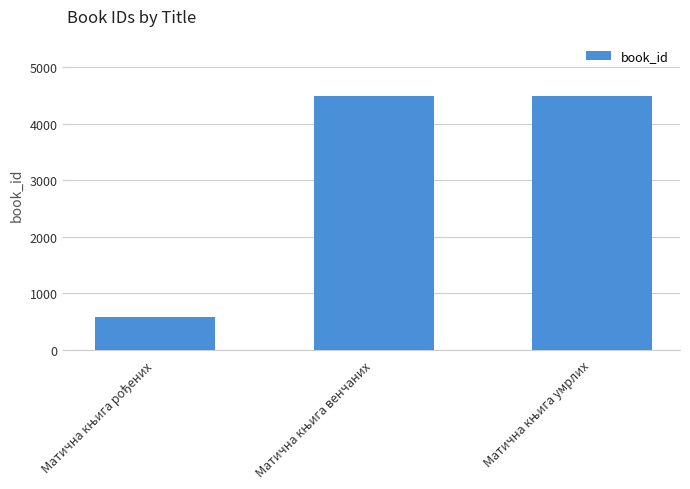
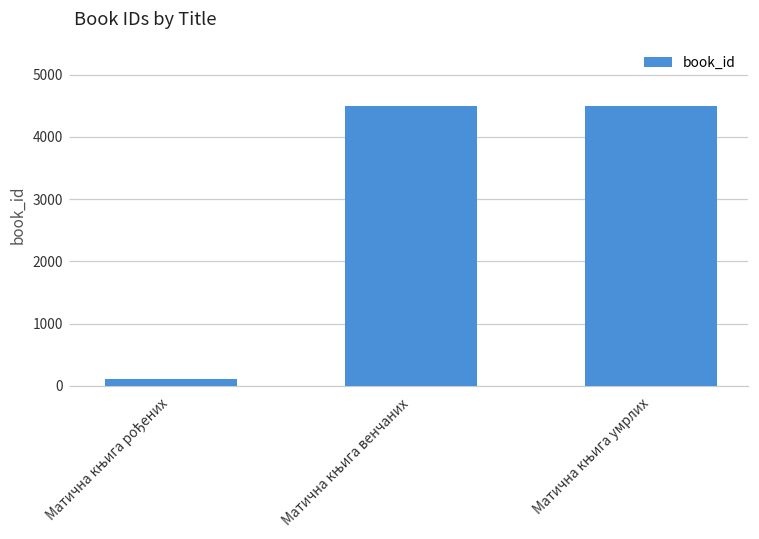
Матична књига рођених: 600 -> 100
